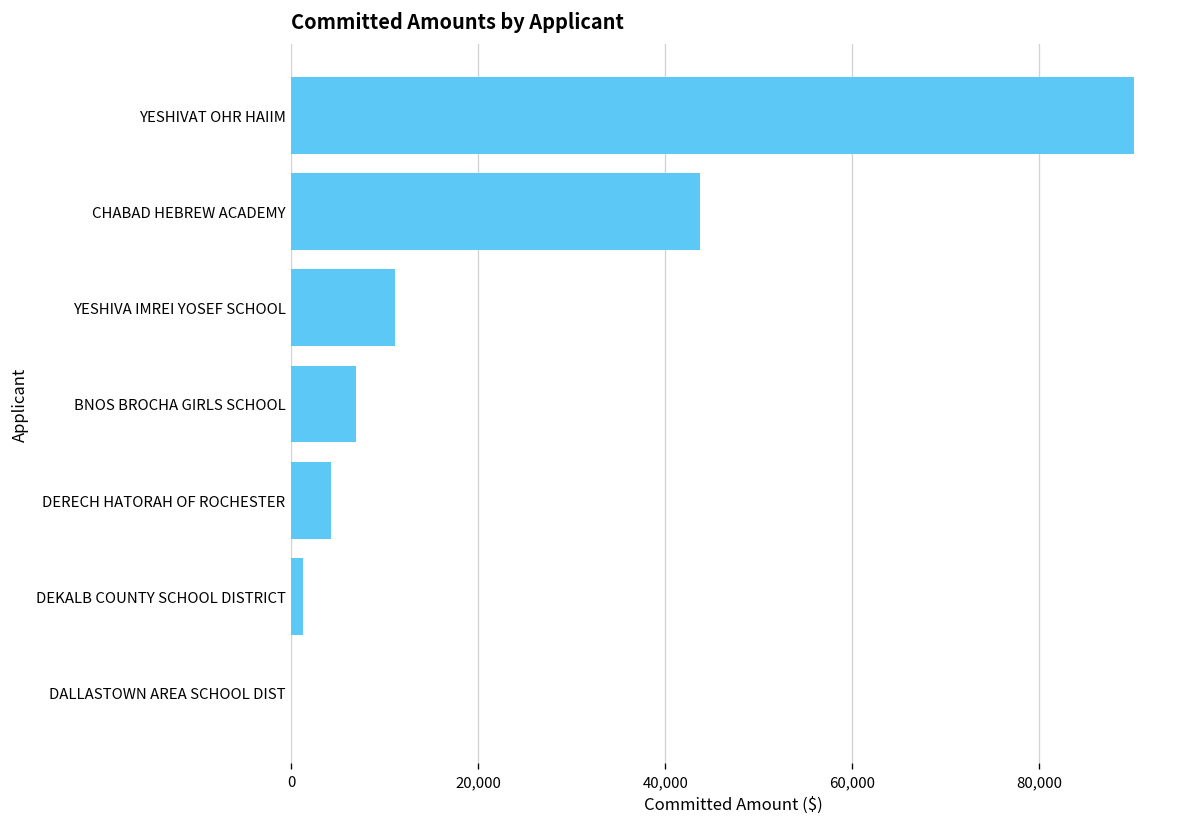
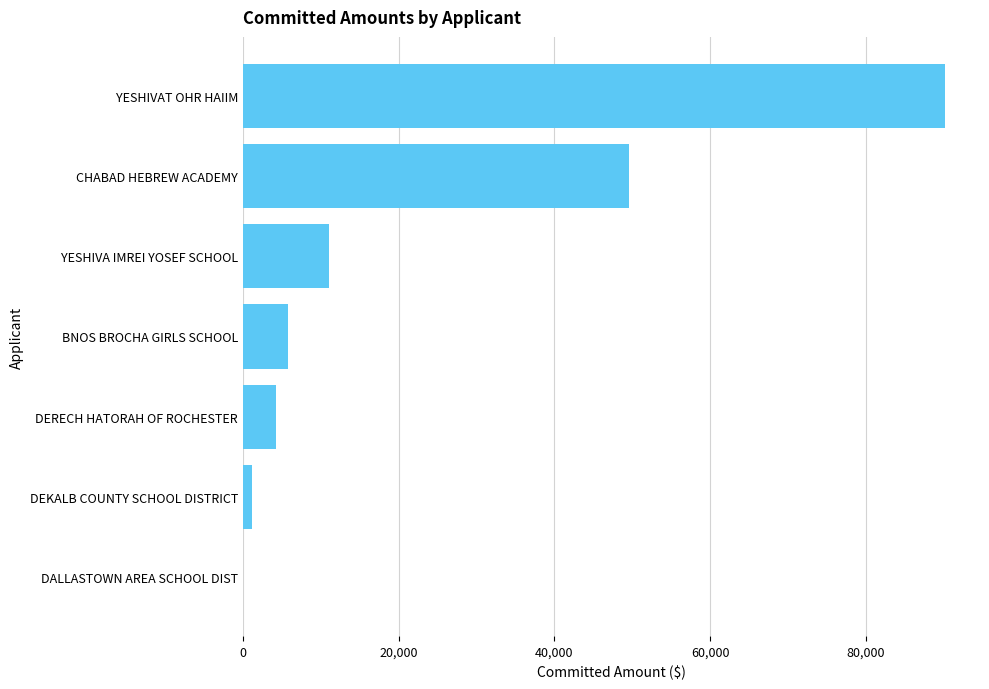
CHABAD HEBREW ACADEMY: 44,000 -> 50,000
BNOS BROCHA GIRLS SCHOOL: 7,000 -> 6,000
